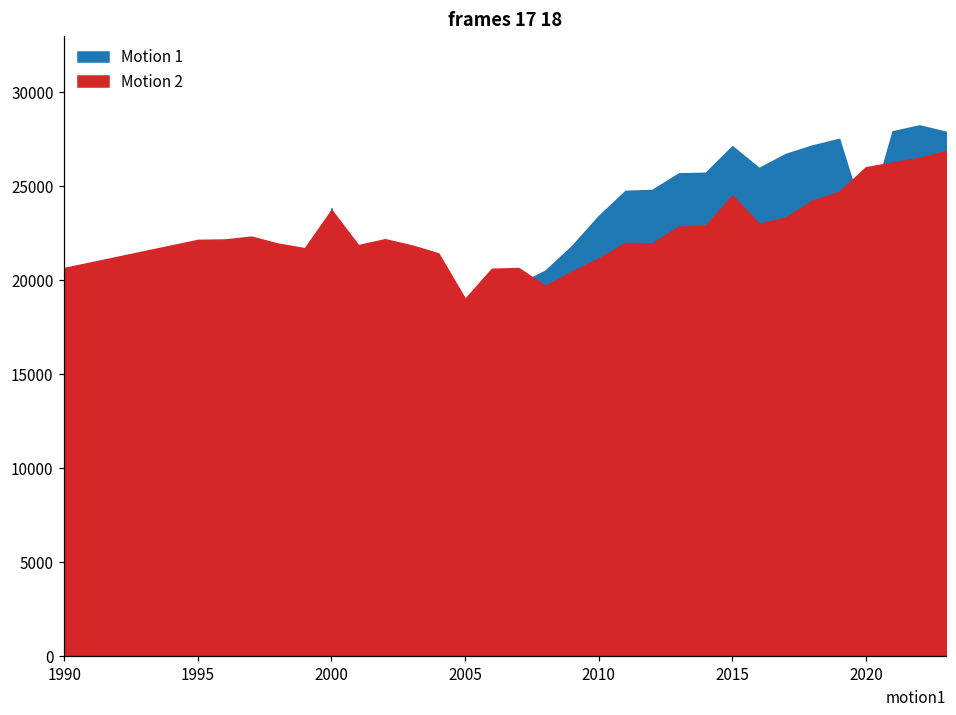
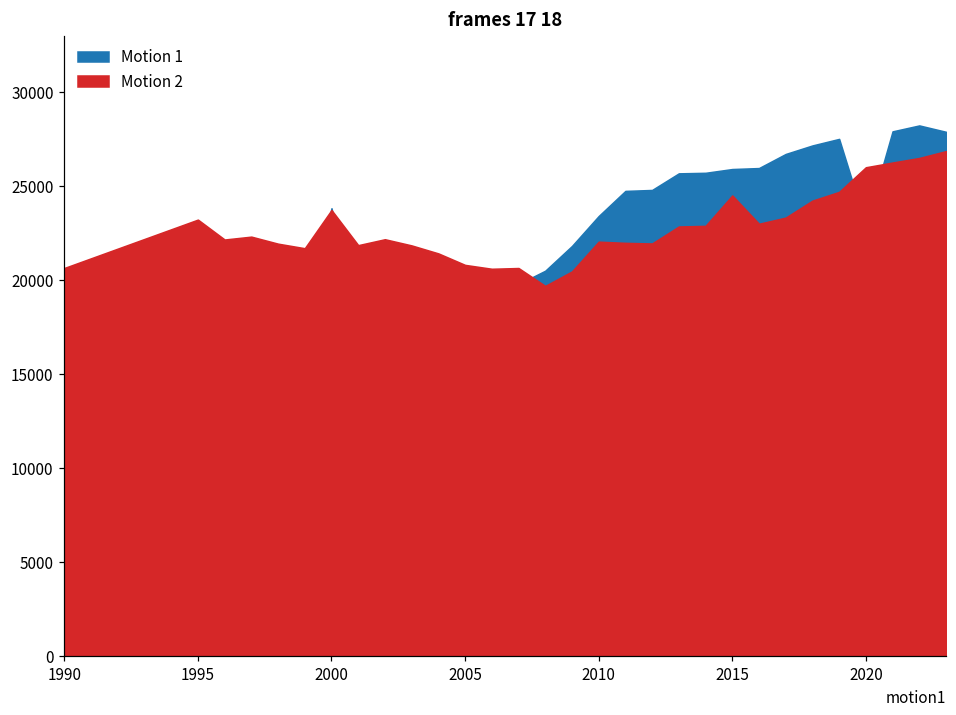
Motion 2, 1995: 22100 -> 23200
Motion 2, 2005: 19000 -> 20800
Motion 2, 2010: 21200 -> 22000
Motion 1, 2015: 27100 -> 25900
